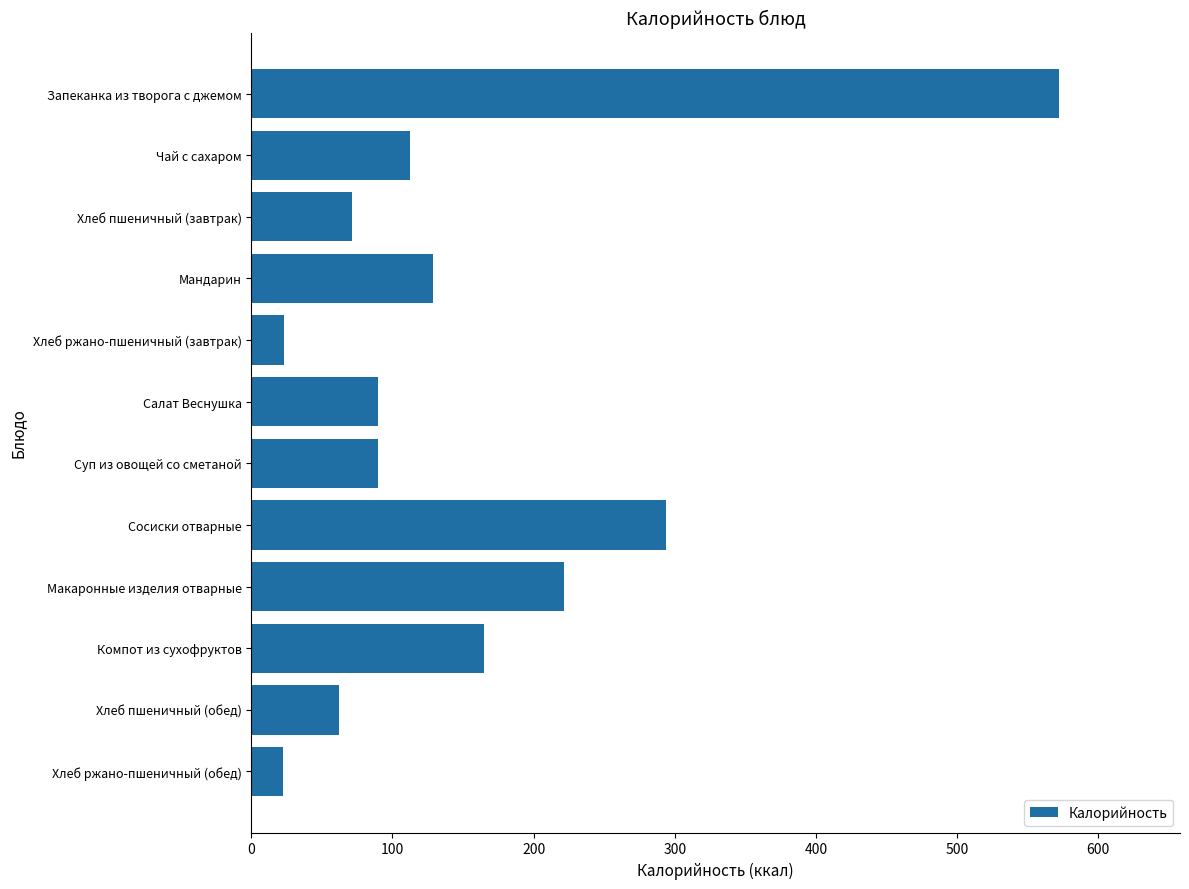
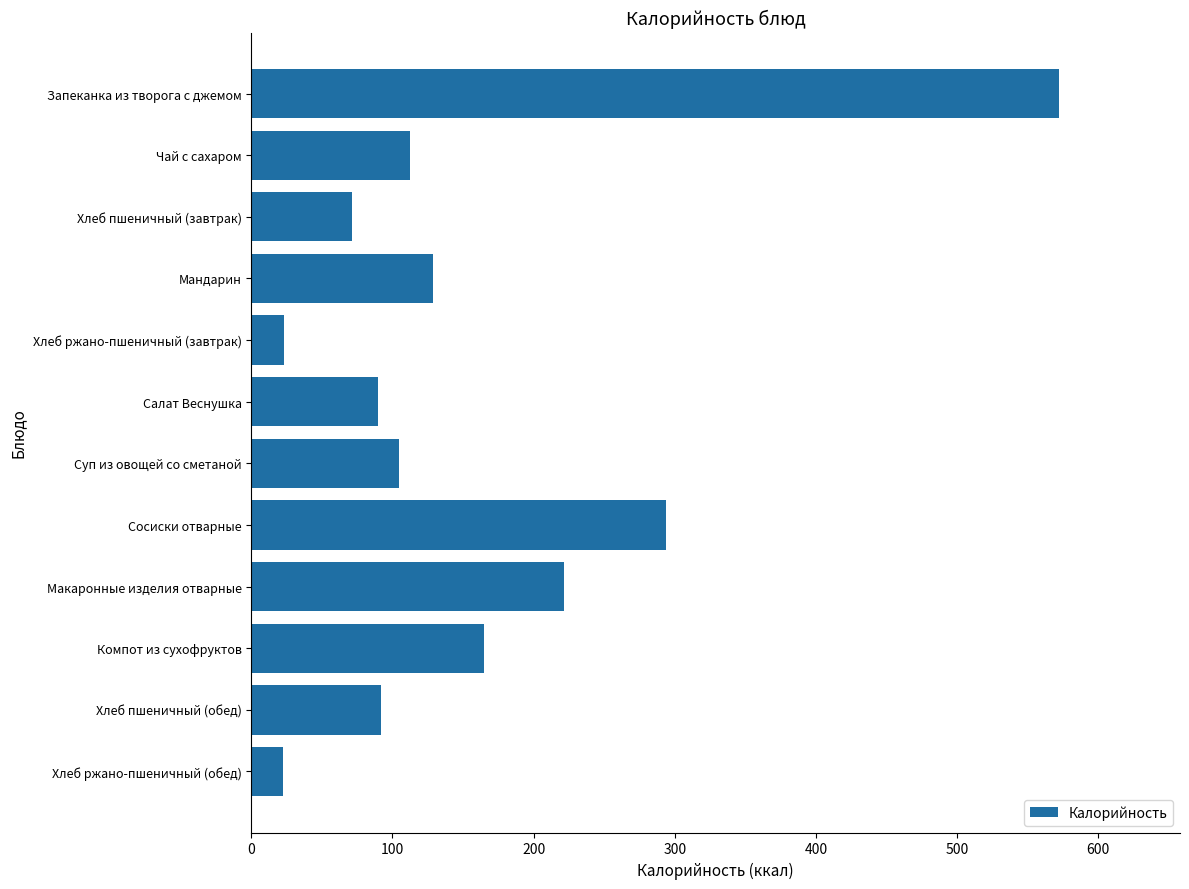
Суп из овощей со сметаной: 90 -> 105
Хлеб пшеничный (обед): 62 -> 92
